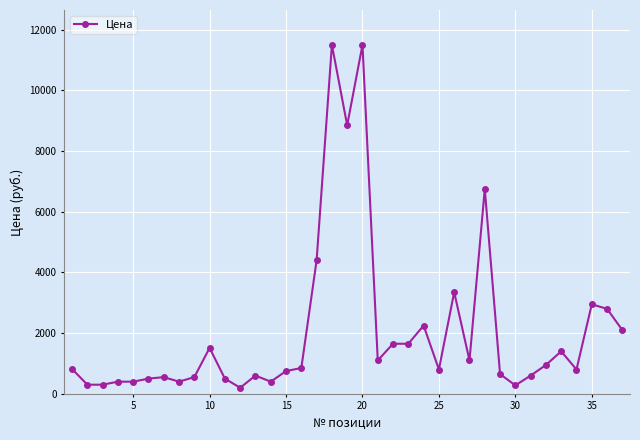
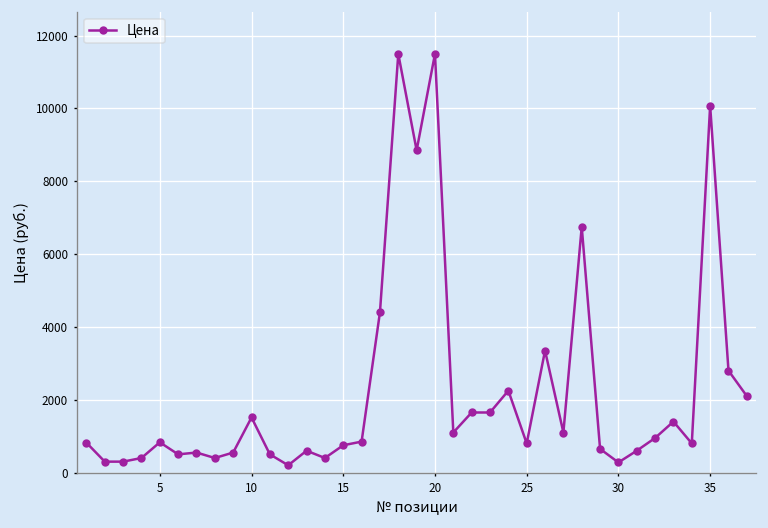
5: 400 -> 800
35: 3000 -> 10100
